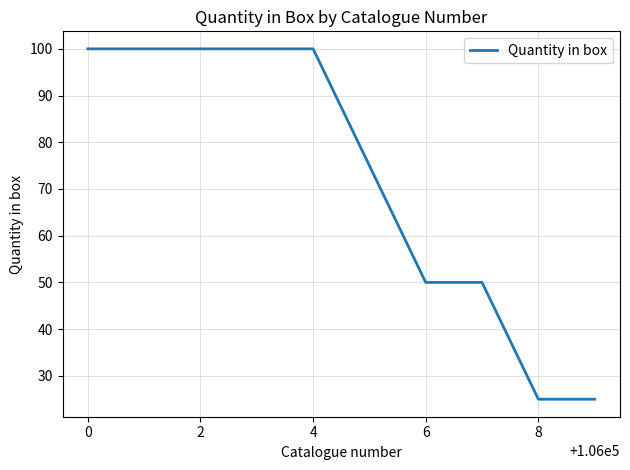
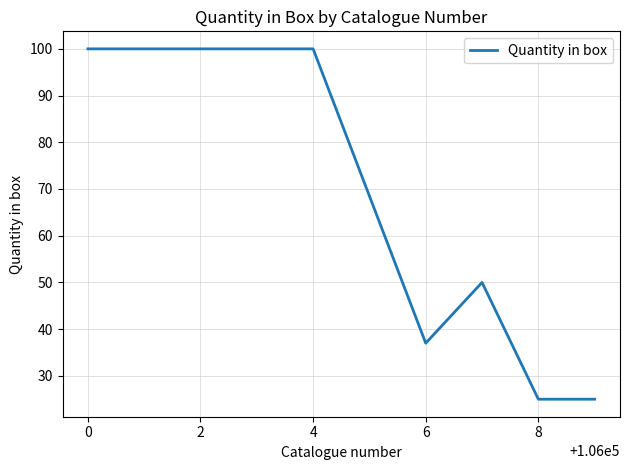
6: 50 -> 37
